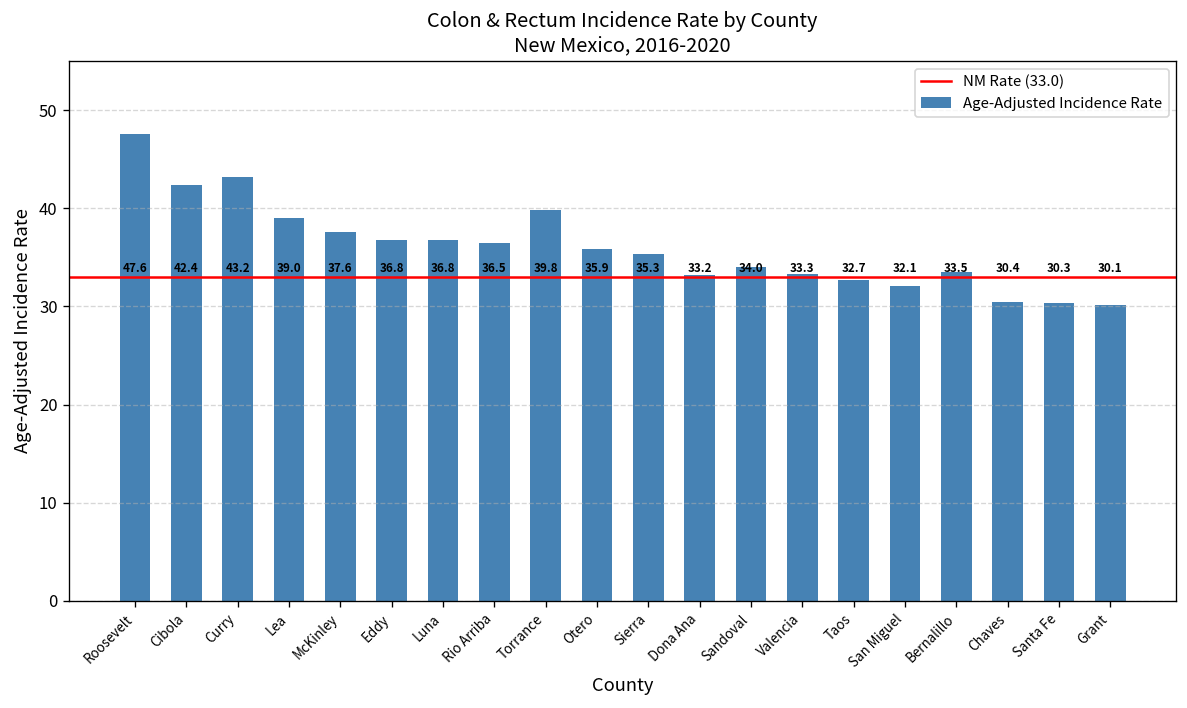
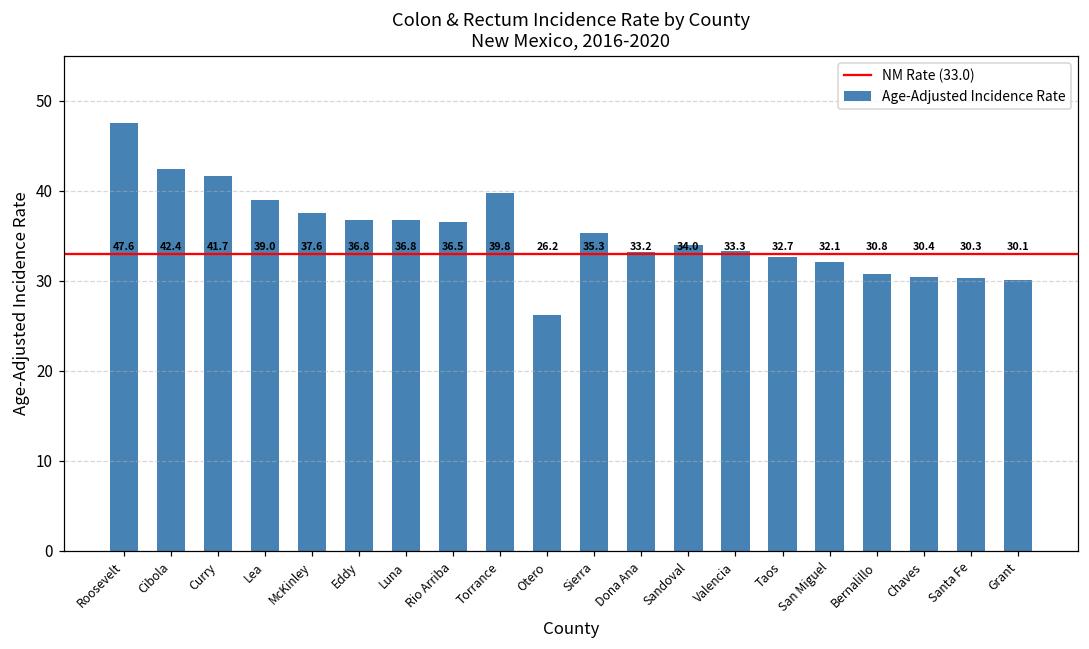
Curry: 43.2 -> 41.7
Otero: 35.9 -> 26.2
Bernalillo: 33.5 -> 30.8
